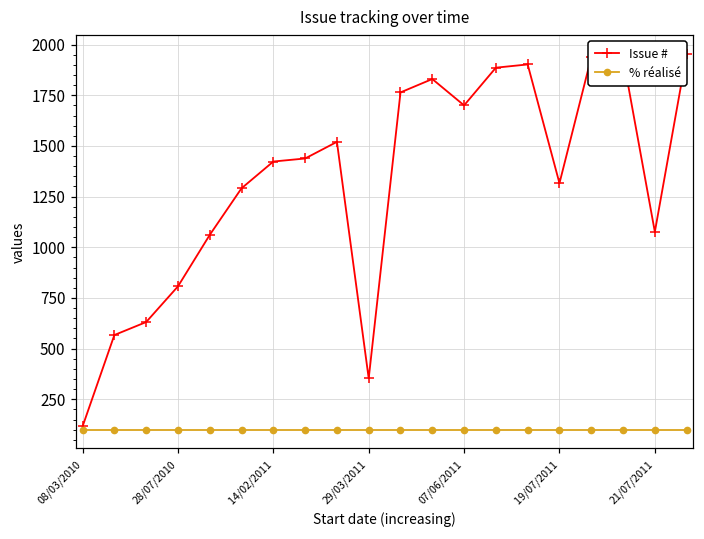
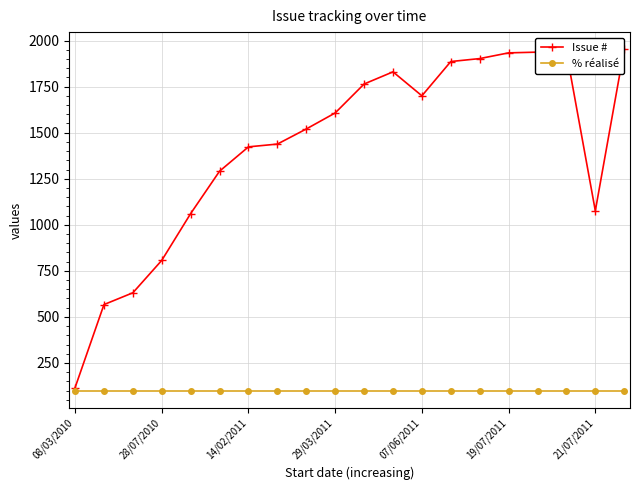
Issue #, 29/03/2011: 350 -> 1610
Issue #, 19/07/2011: 1320 -> 1930
